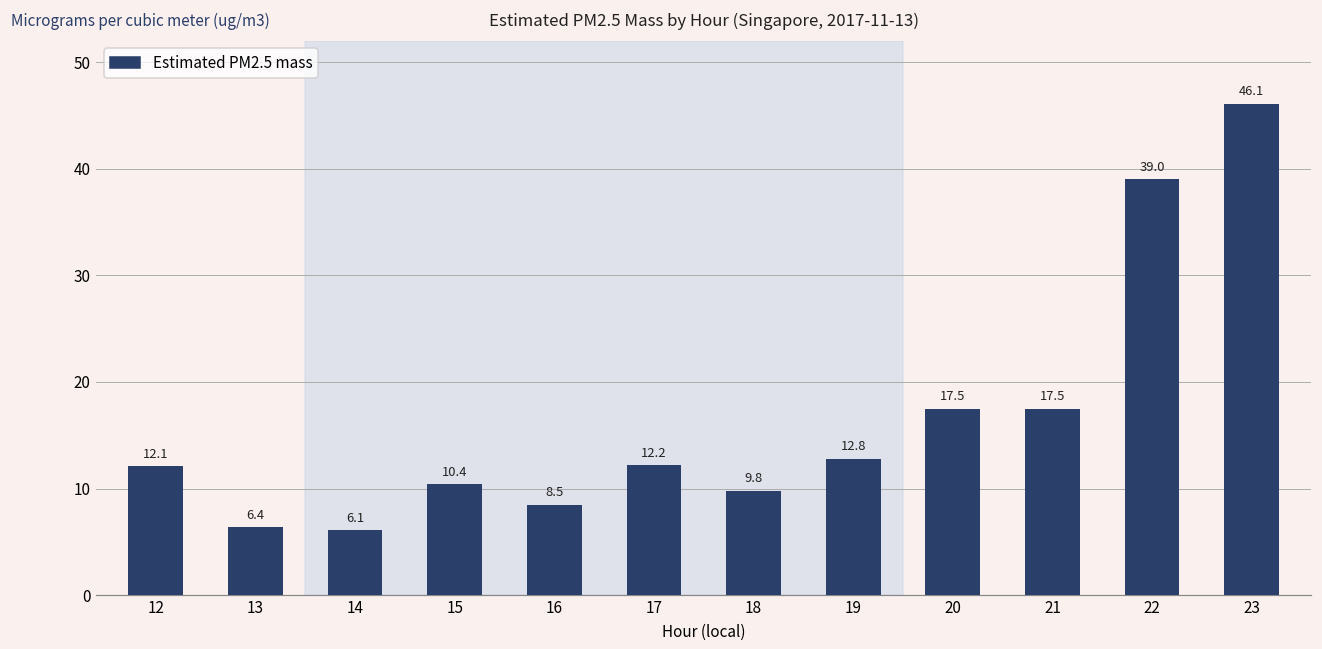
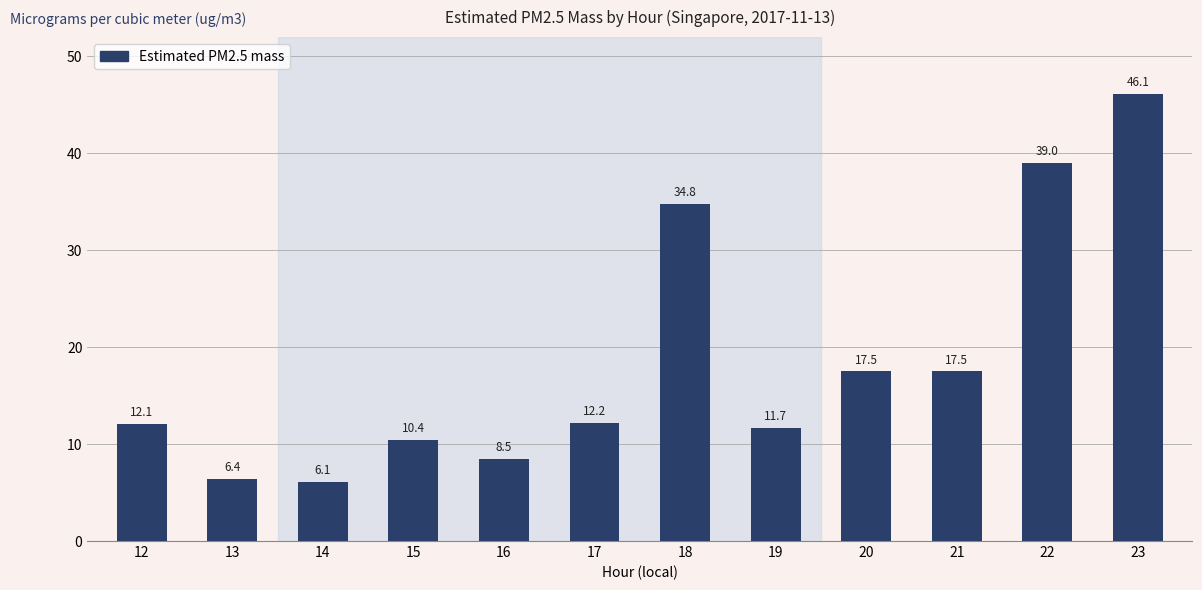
18: 9.8 -> 34.8
19: 12.8 -> 11.7
